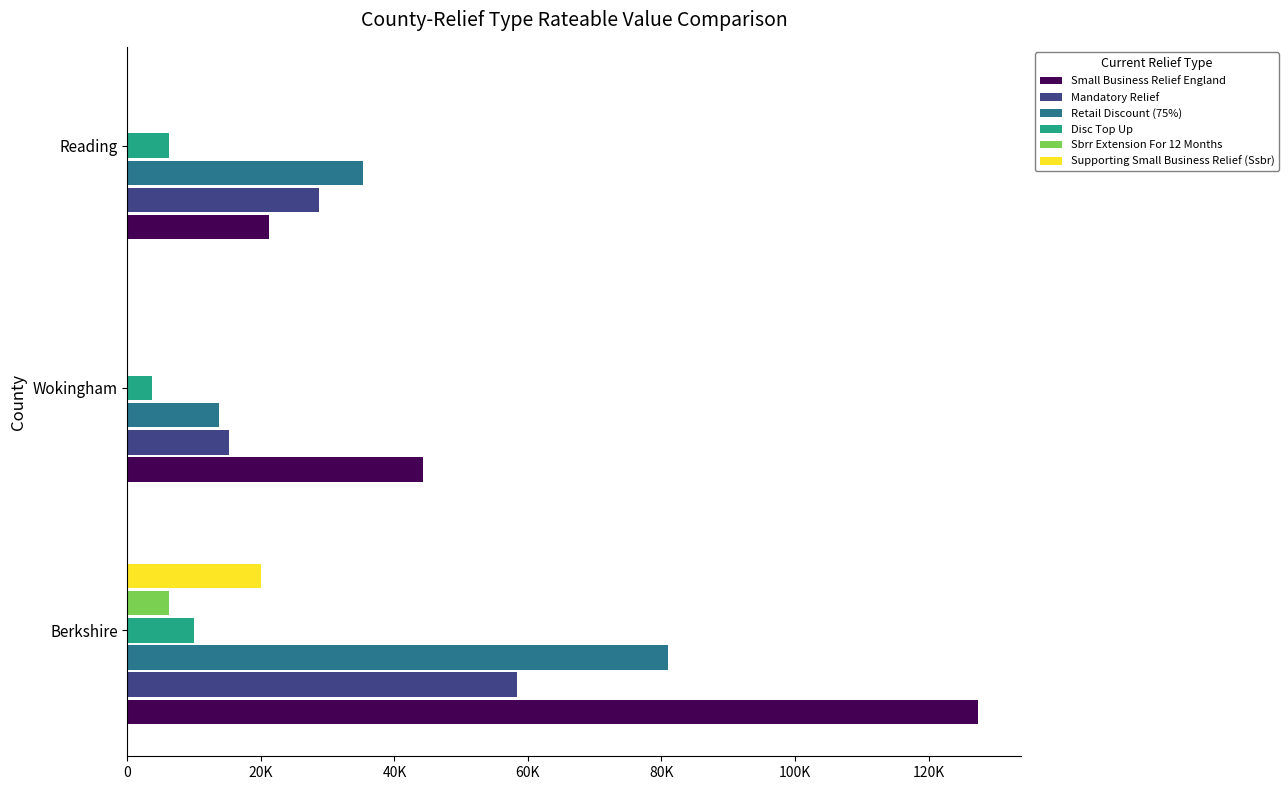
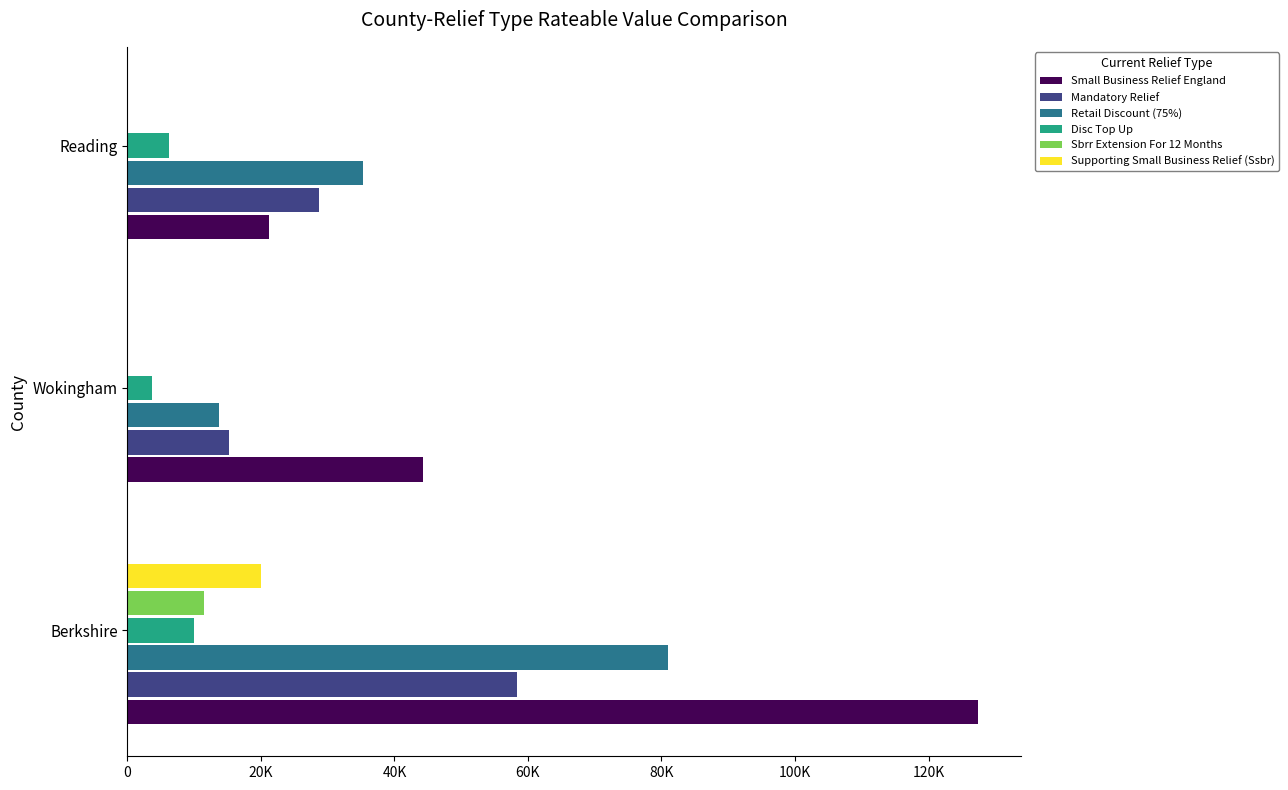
Sbrr Extension For 12 Months, Berkshire: 6000 -> 12000
